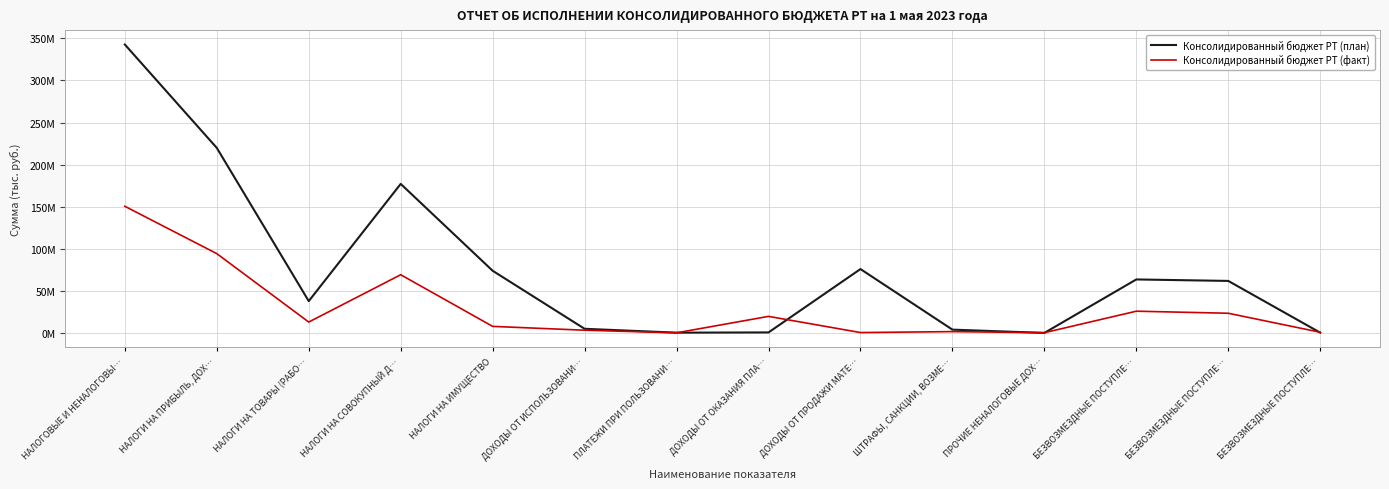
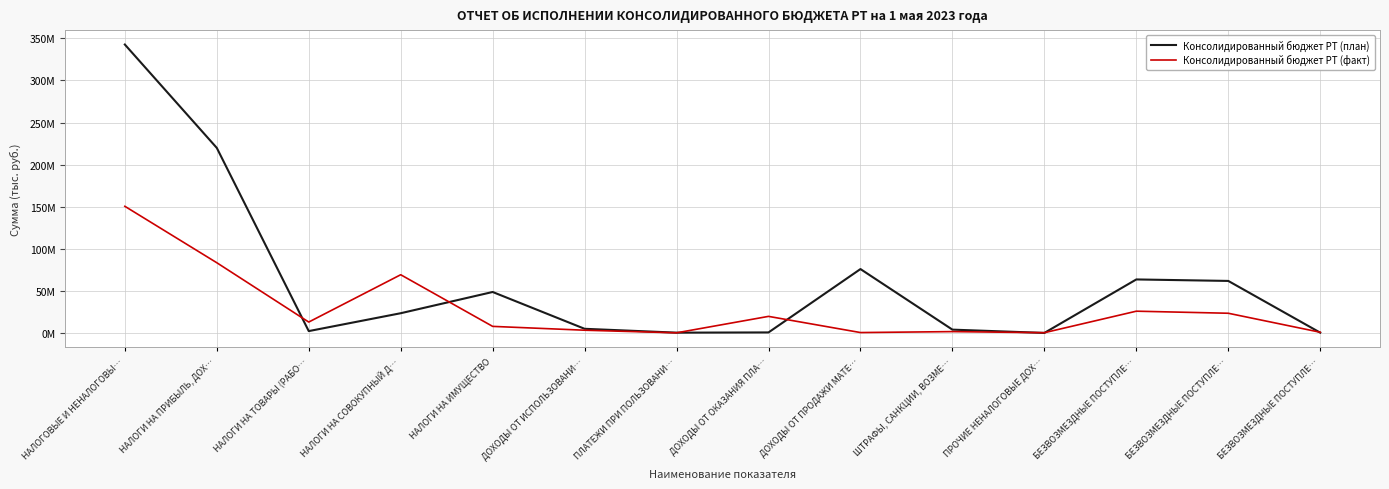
Консолидированный бюджет РТ (факт), НАЛОГИ НА ПРИБЫЛЬ, ДОХ…: 90000000 -> 80000000
Консолидированный бюджет РТ (план), НАЛОГИ НА ТОВАРЫ (РАБО…: 40000000 -> 0
Консолидированный бюджет РТ (план), НАЛОГИ НА СОВОКУПНЫЙ Д…: 180000000 -> 20000000
Консолидированный бюджет РТ (план), НАЛОГИ НА ИМУЩЕСТВО: 70000000 -> 50000000
